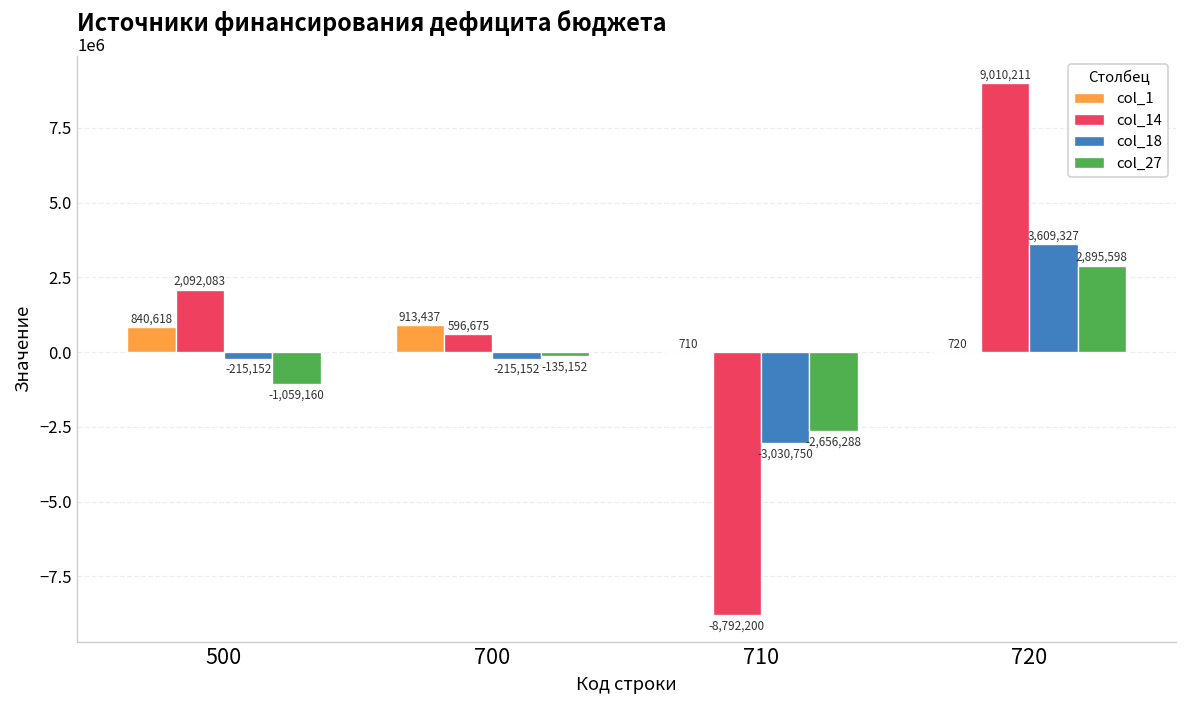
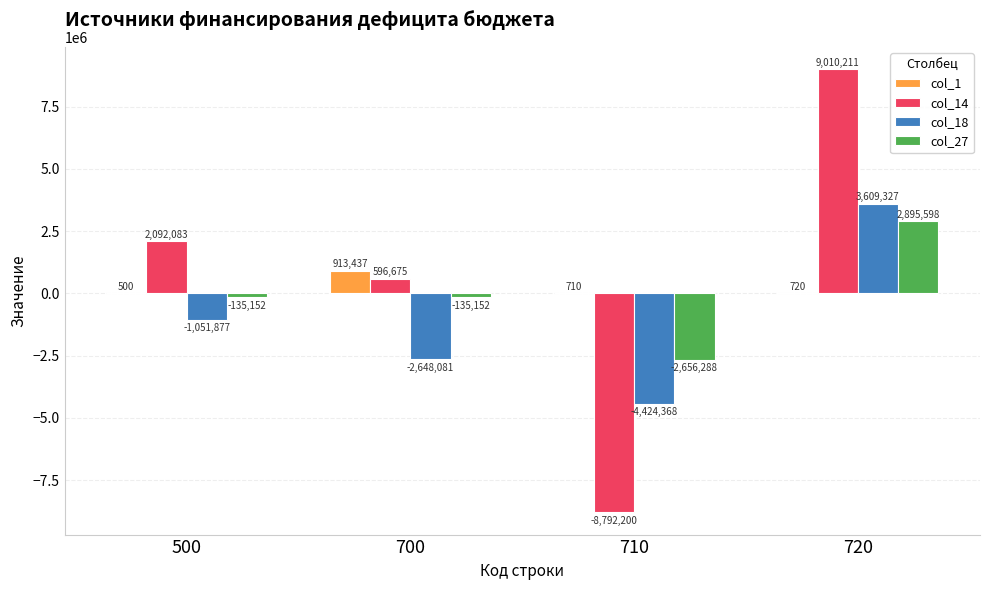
col_1, 500: 840,618 -> 500
col_18, 500: -215,152 -> -1,051,877
col_27, 500: -1,059,160 -> -135,152
col_18, 700: -215,152 -> -2,648,081
col_18, 710: -3,030,750 -> -4,424,368
